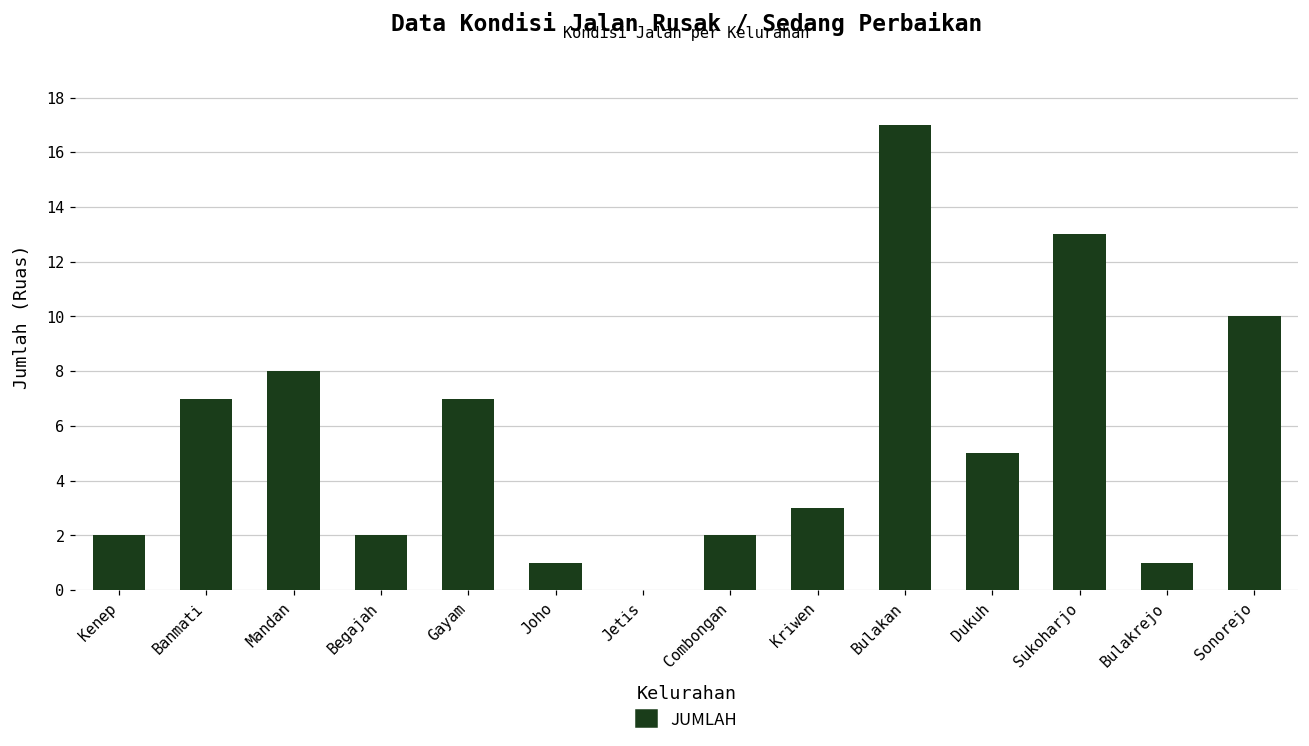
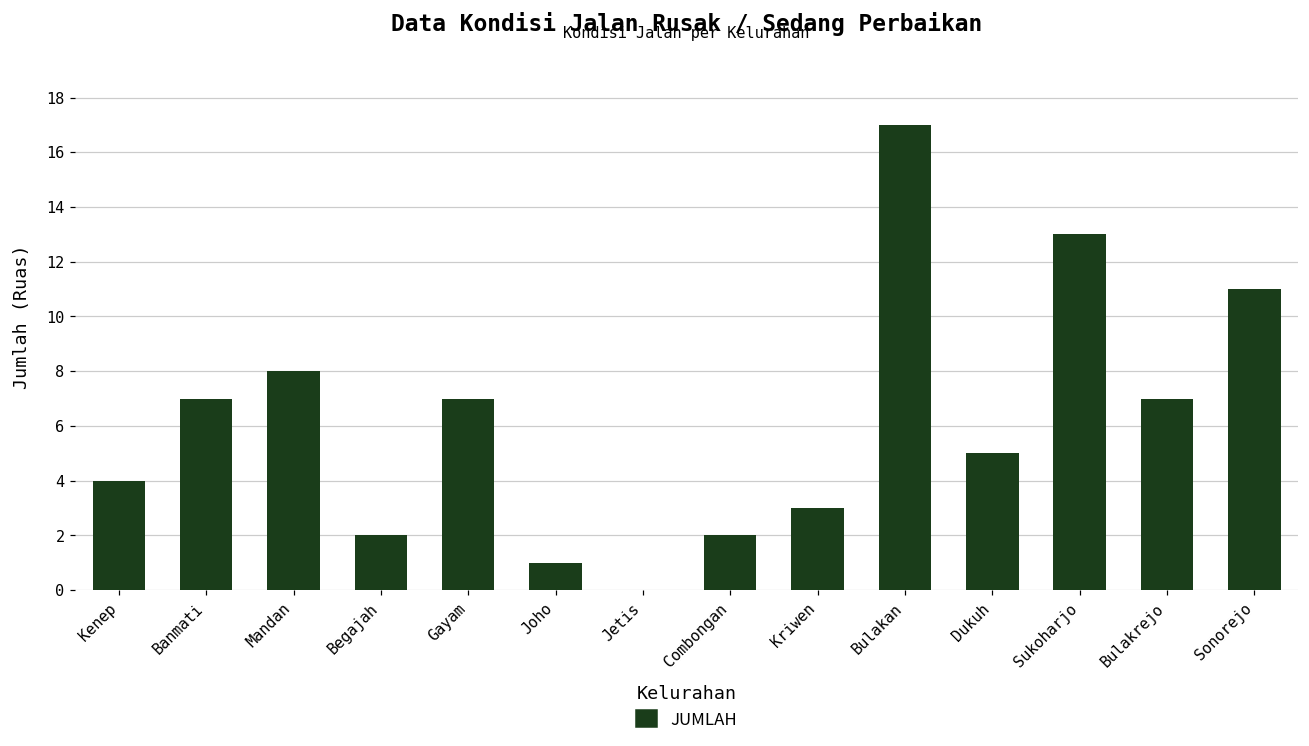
Kenep: 2 -> 4
Bulakrejo: 1 -> 7
Sonorejo: 10 -> 11
